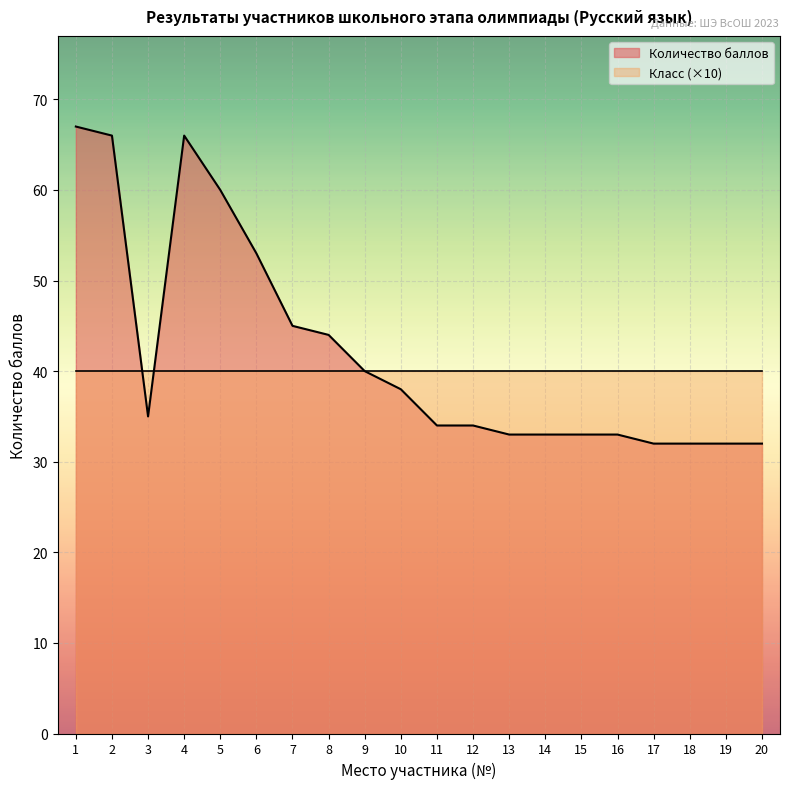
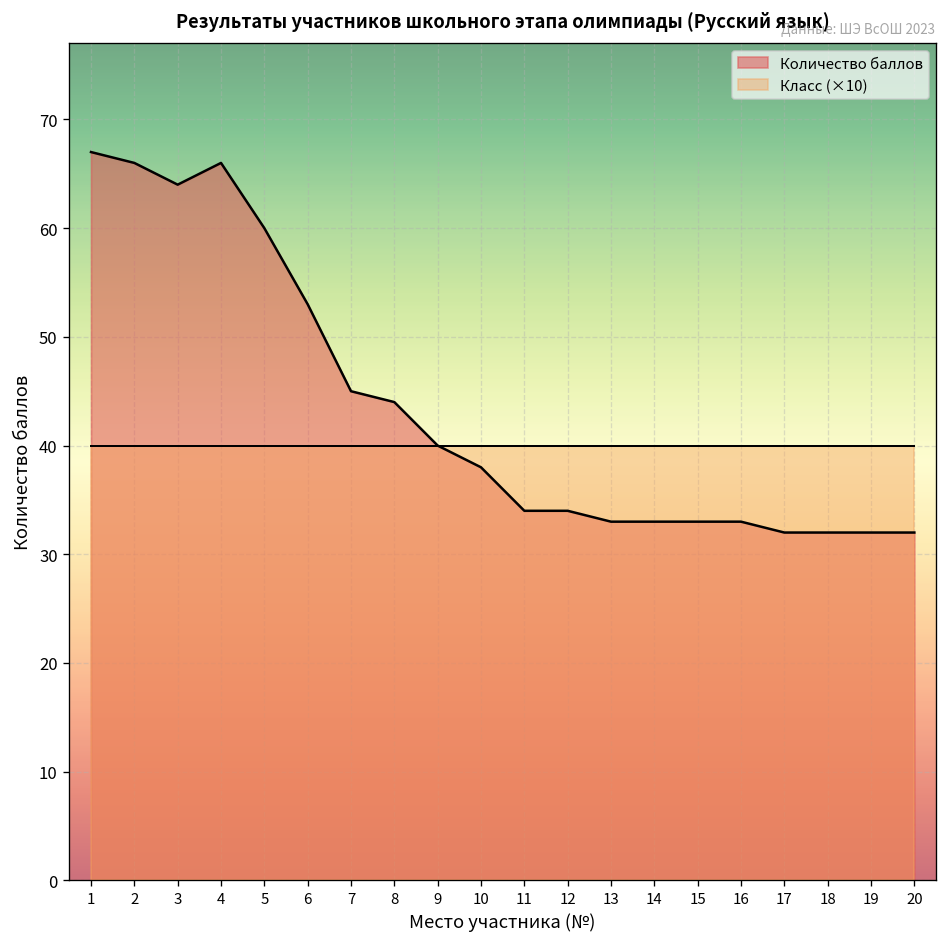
Количество баллов, 3: 35 -> 64
